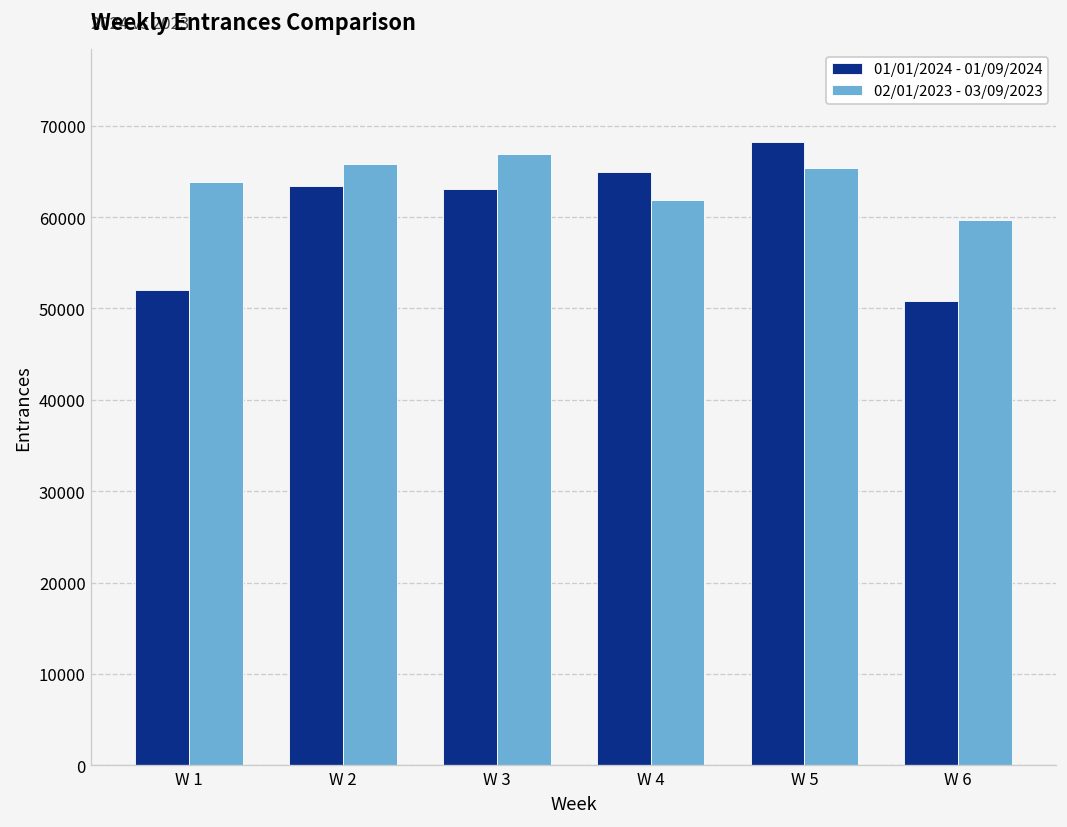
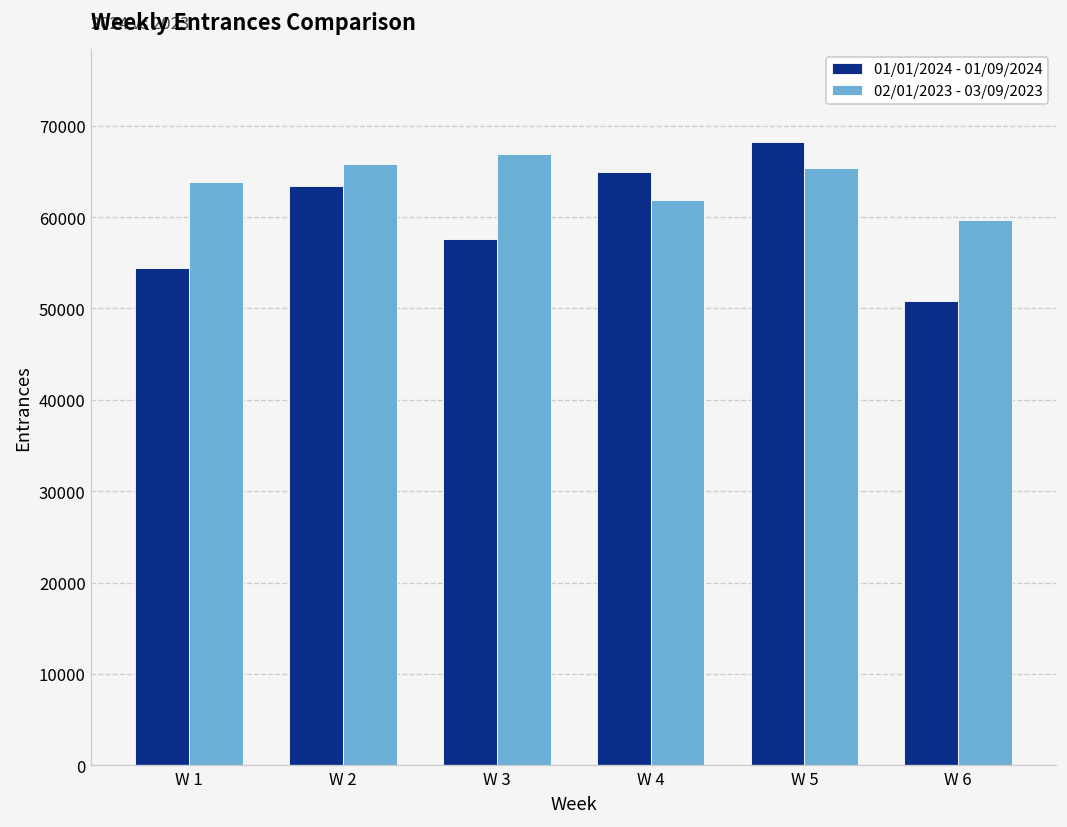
01/01/2024 - 01/09/2024, W 1: 52000 -> 54000
01/01/2024 - 01/09/2024, W 3: 63000 -> 58000
